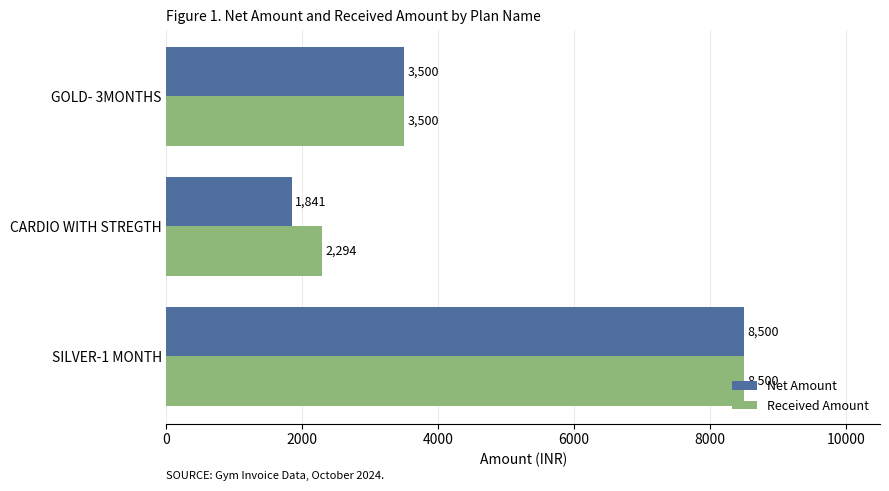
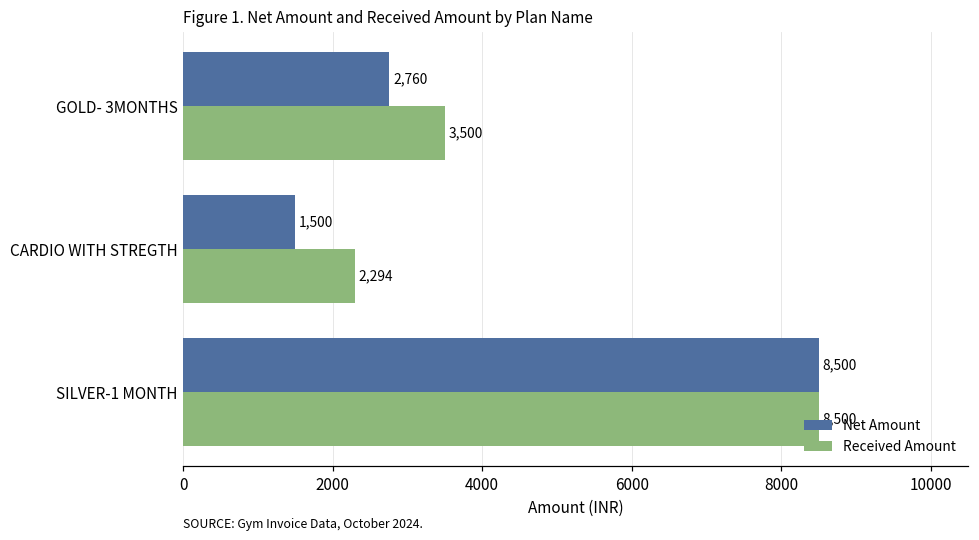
Net Amount, GOLD- 3MONTHS: 3,500 -> 2,760
Net Amount, CARDIO WITH STREGTH: 1,841 -> 1,500
